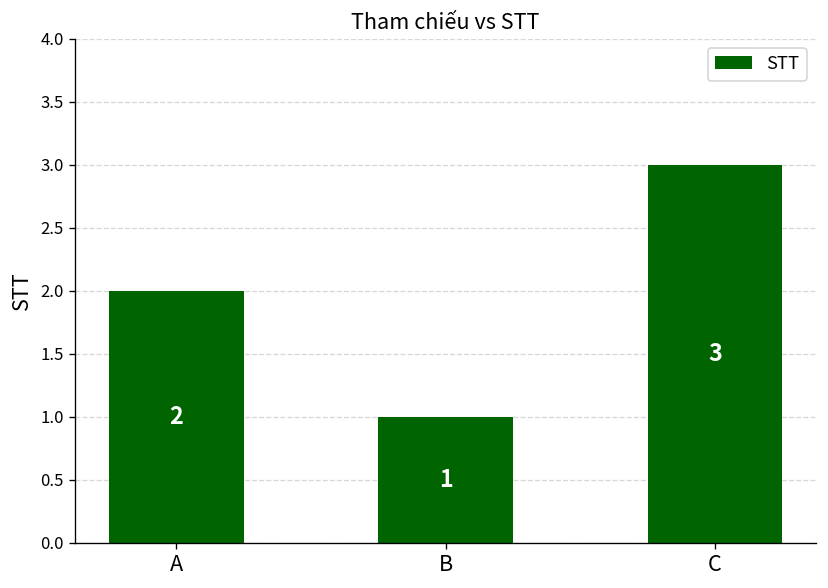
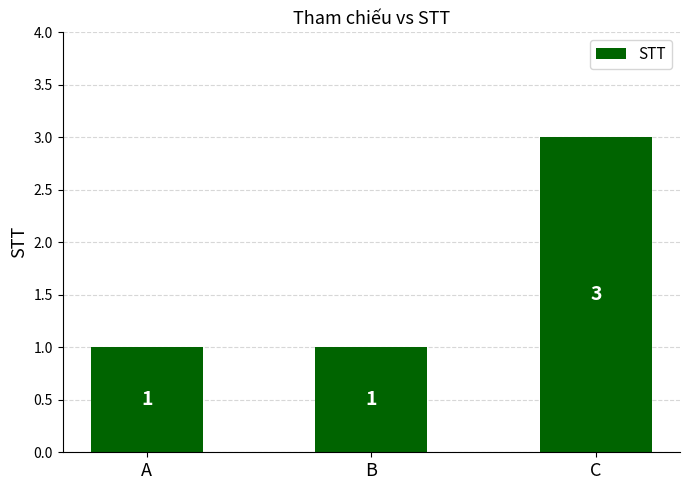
A: 2 -> 1
